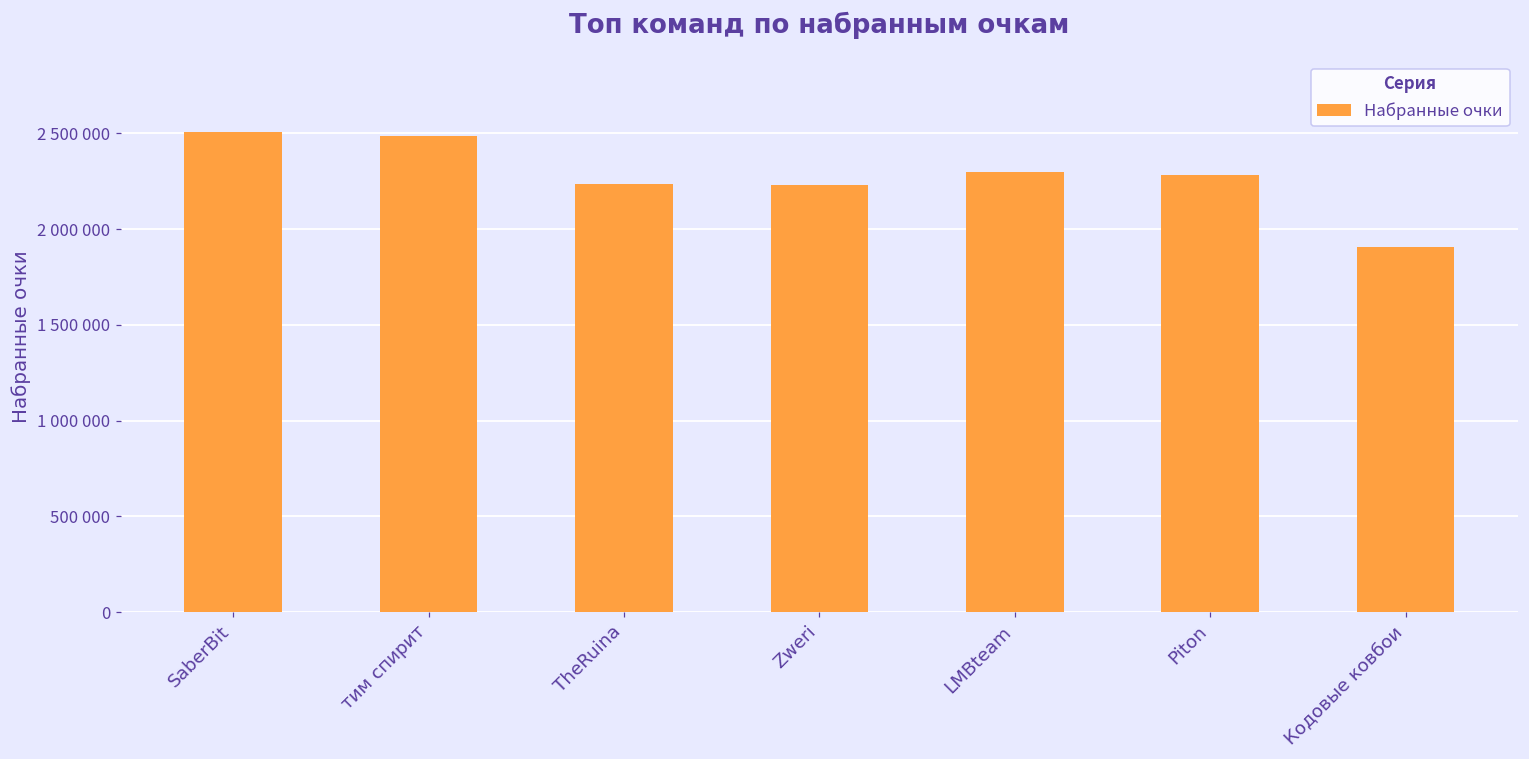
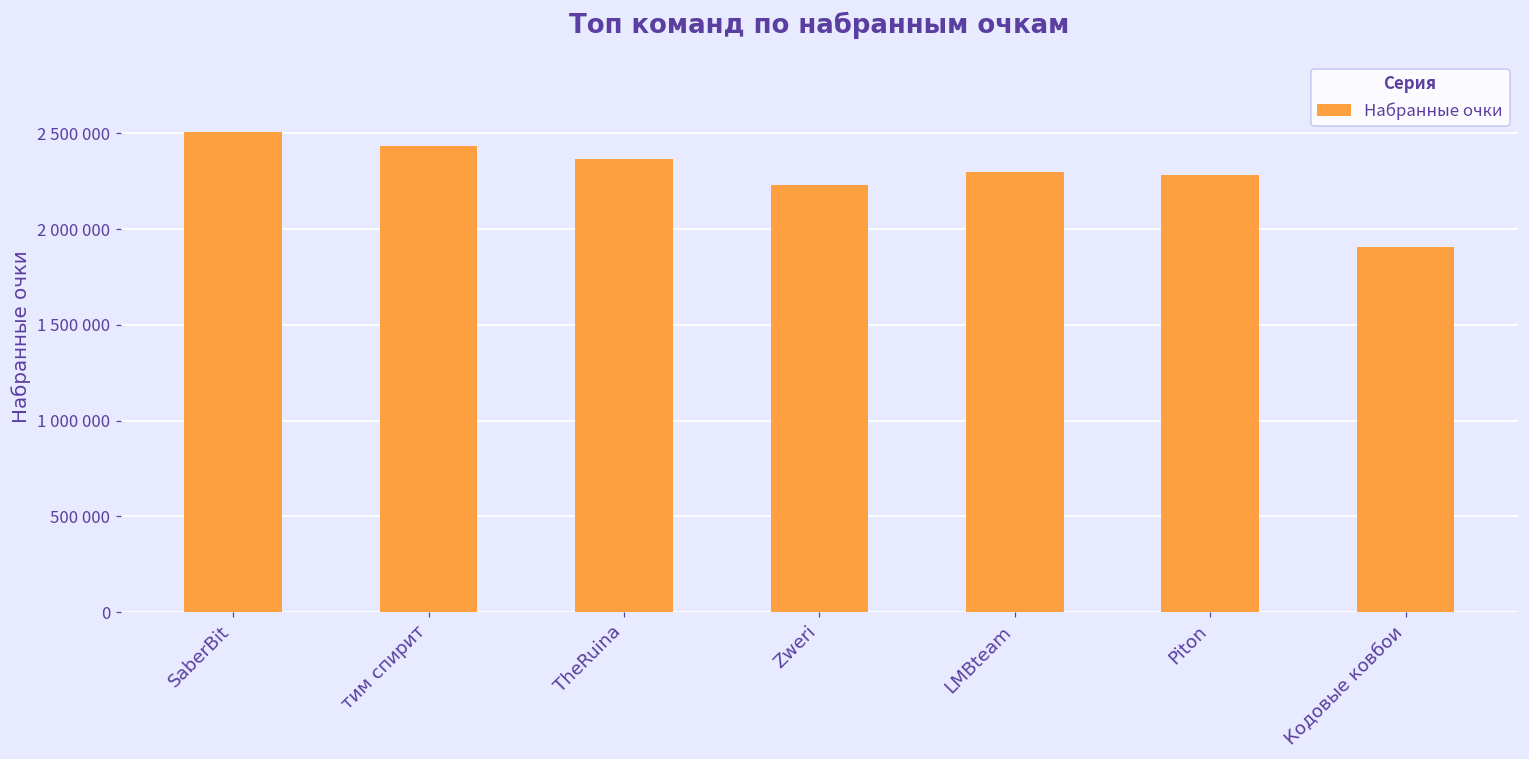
тим спирит: 2490000 -> 2440000
TheRuina: 2240000 -> 2370000
